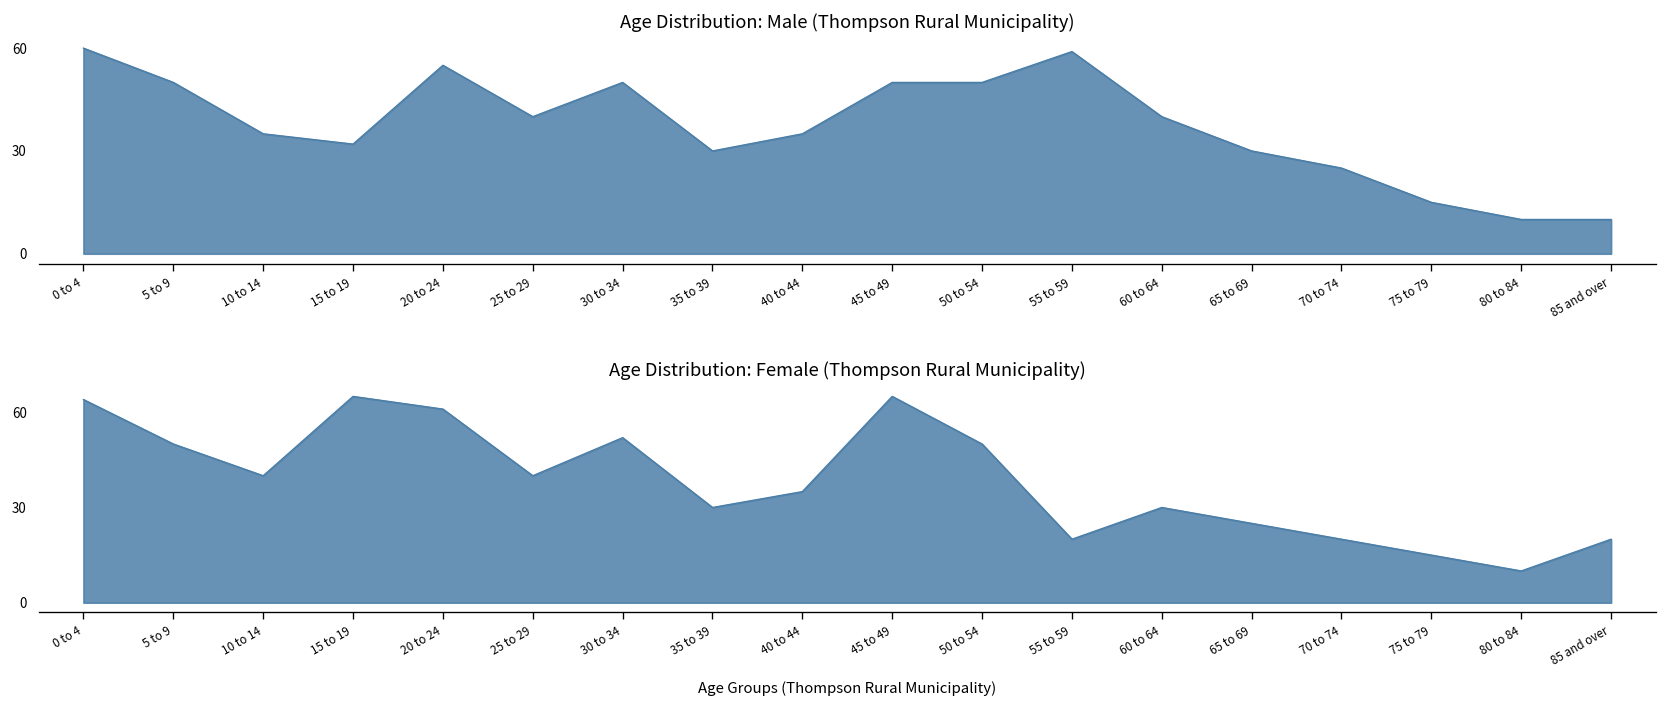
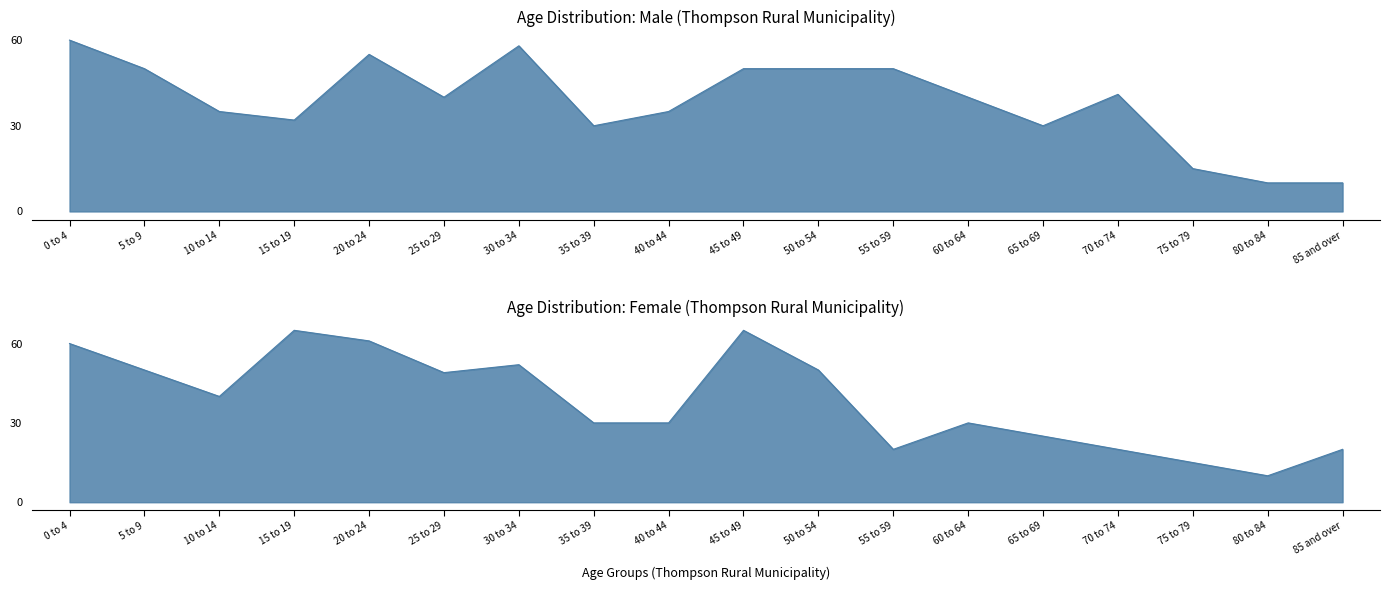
Age Distribution: Male (Thompson Rural Municipality), 30 to 34: 50 -> 58
Age Distribution: Male (Thompson Rural Municipality), 55 to 59: 59 -> 50
Age Distribution: Male (Thompson Rural Municipality), 70 to 74: 25 -> 41
Age Distribution: Female (Thompson Rural Municipality), 0 to 4: 64 -> 60
Age Distribution: Female (Thompson Rural Municipality), 25 to 29: 40 -> 49
Age Distribution: Female (Thompson Rural Municipality), 40 to 44: 35 -> 30
